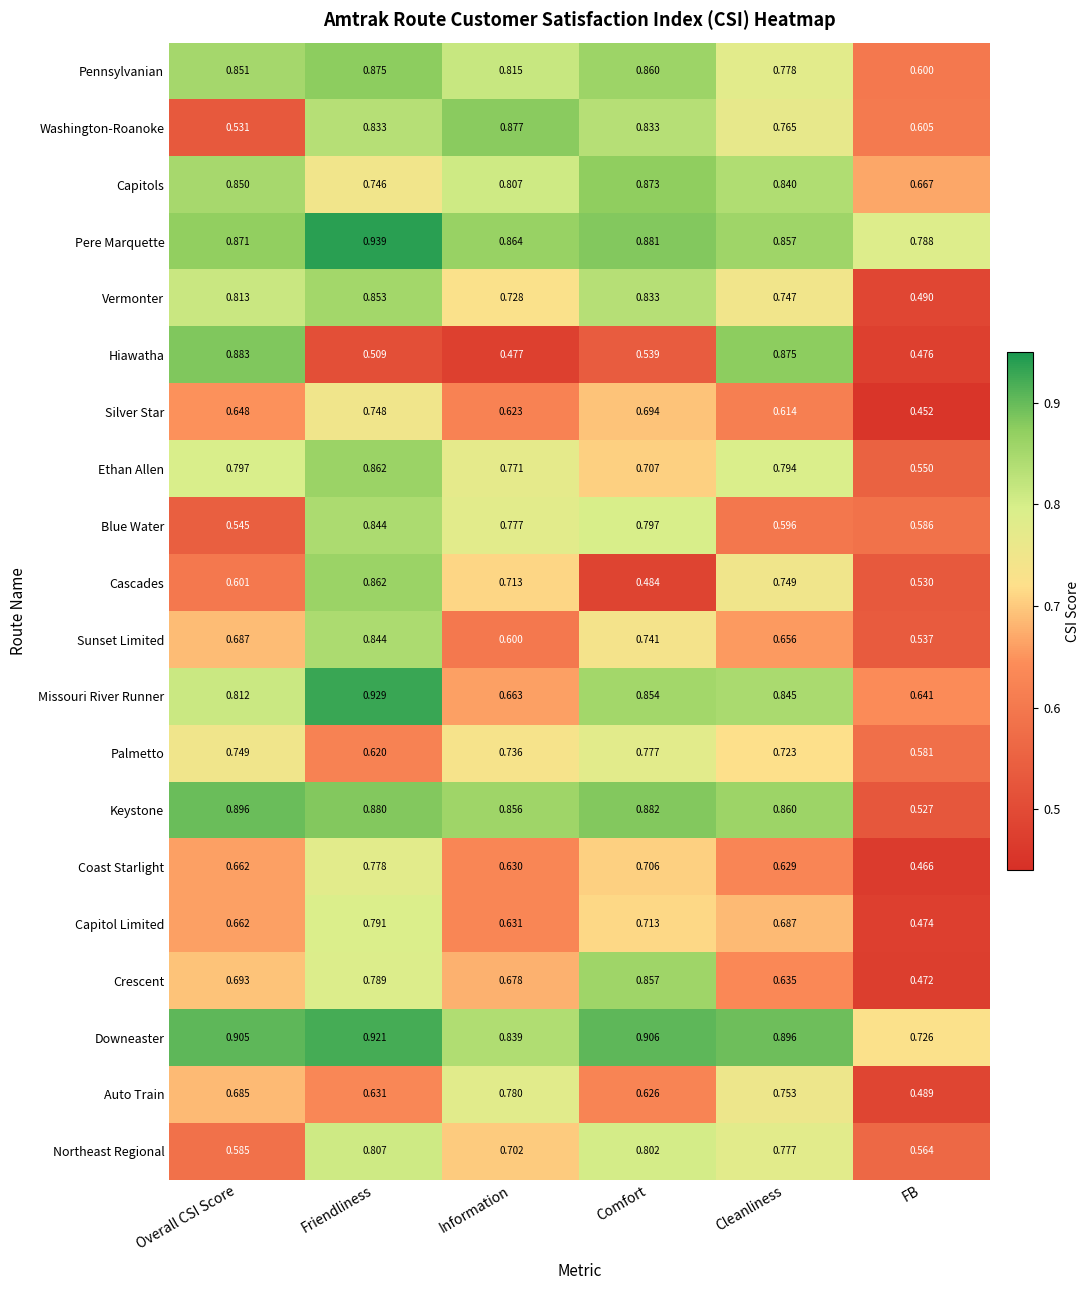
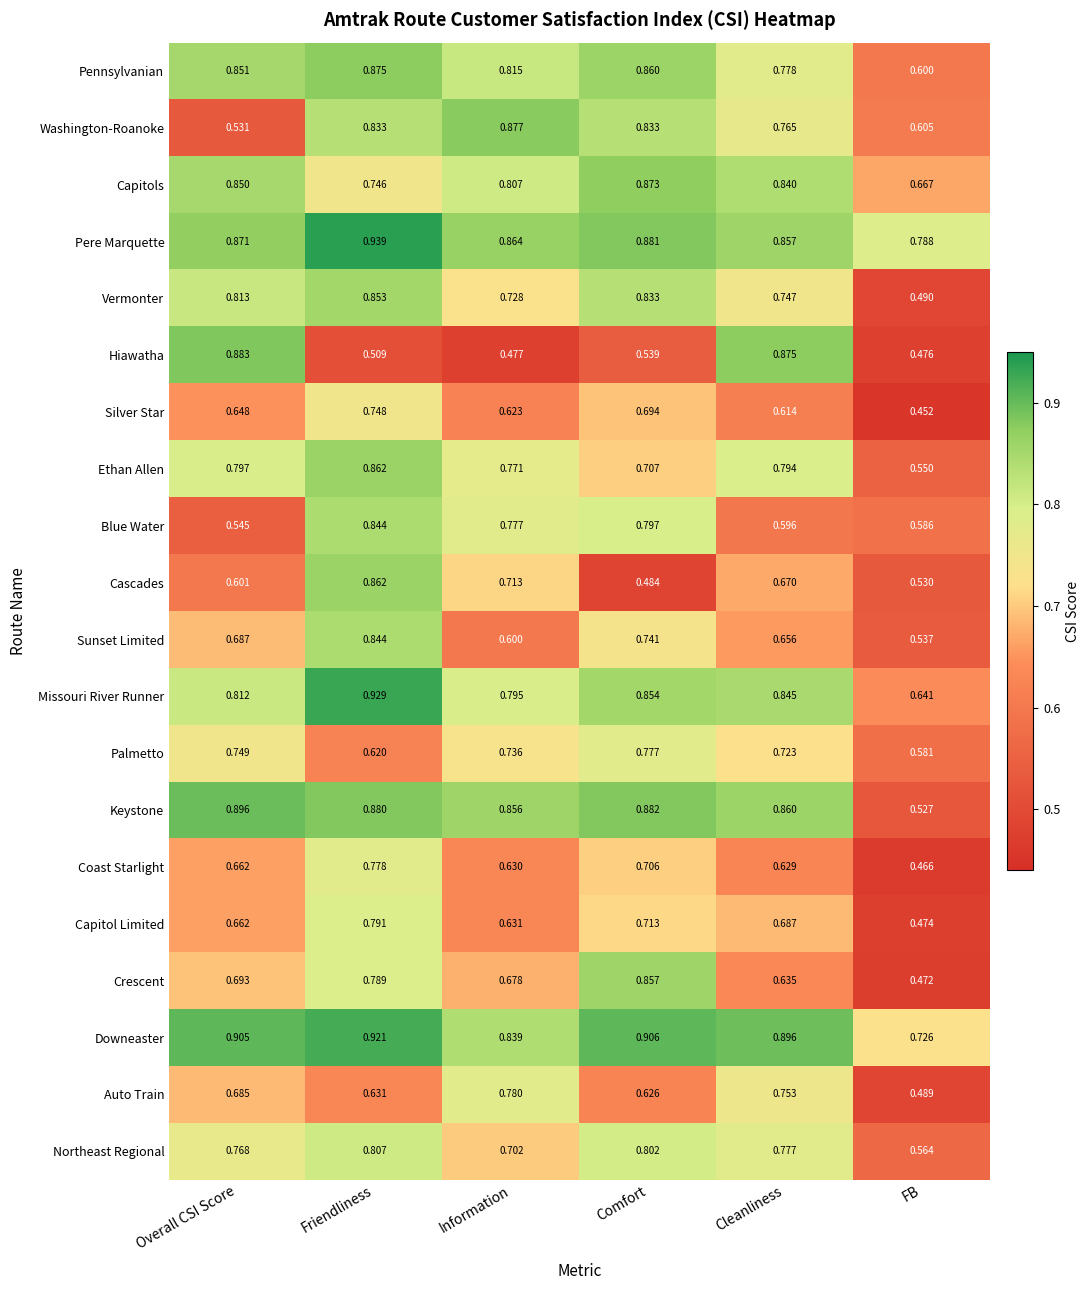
Cascades, Cleanliness: 0.749 -> 0.670
Missouri River Runner, Information: 0.663 -> 0.795
Northeast Regional, Overall CSI Score: 0.585 -> 0.768
